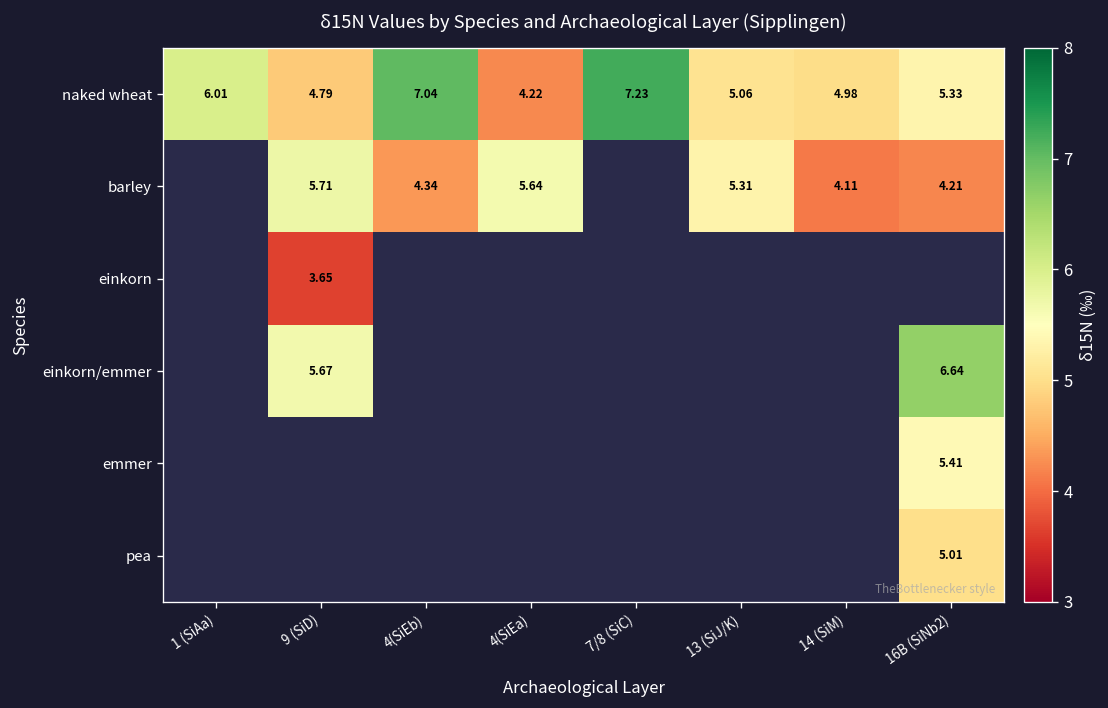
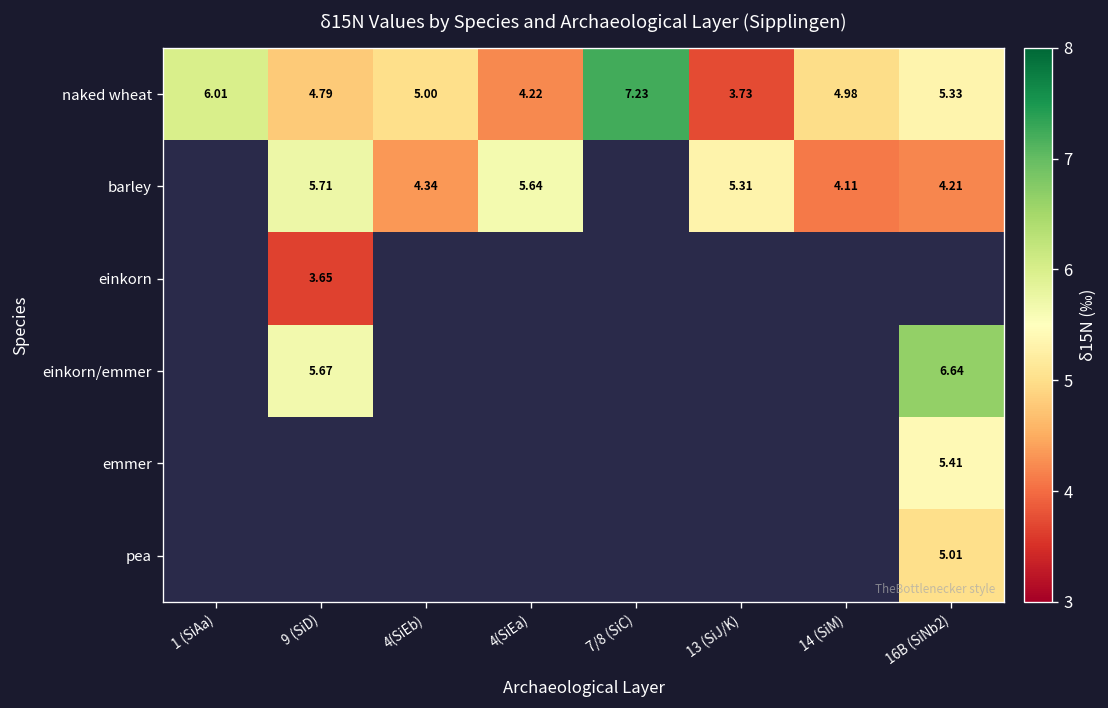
naked wheat, 4(SiEb): 7.04 -> 5.00
naked wheat, 13 (SiJ/K): 5.06 -> 3.73
